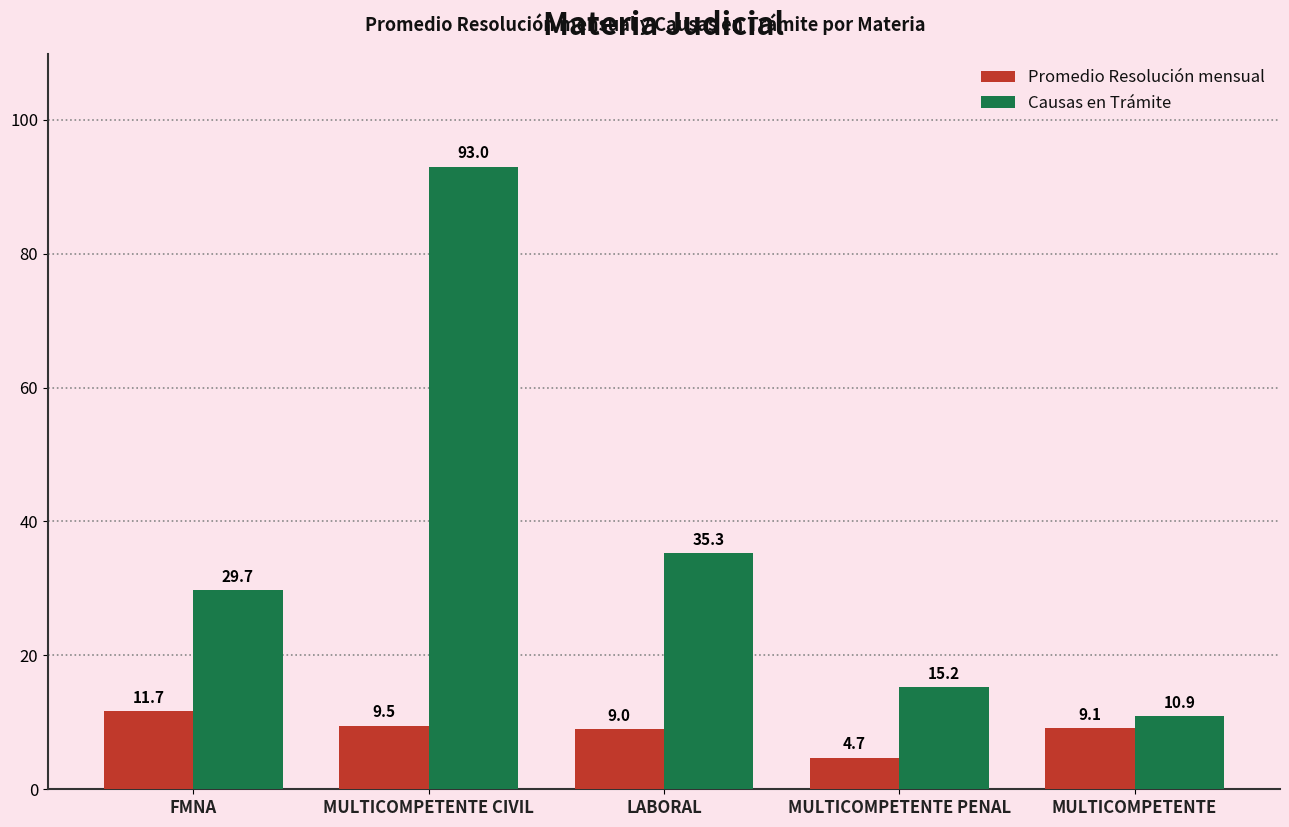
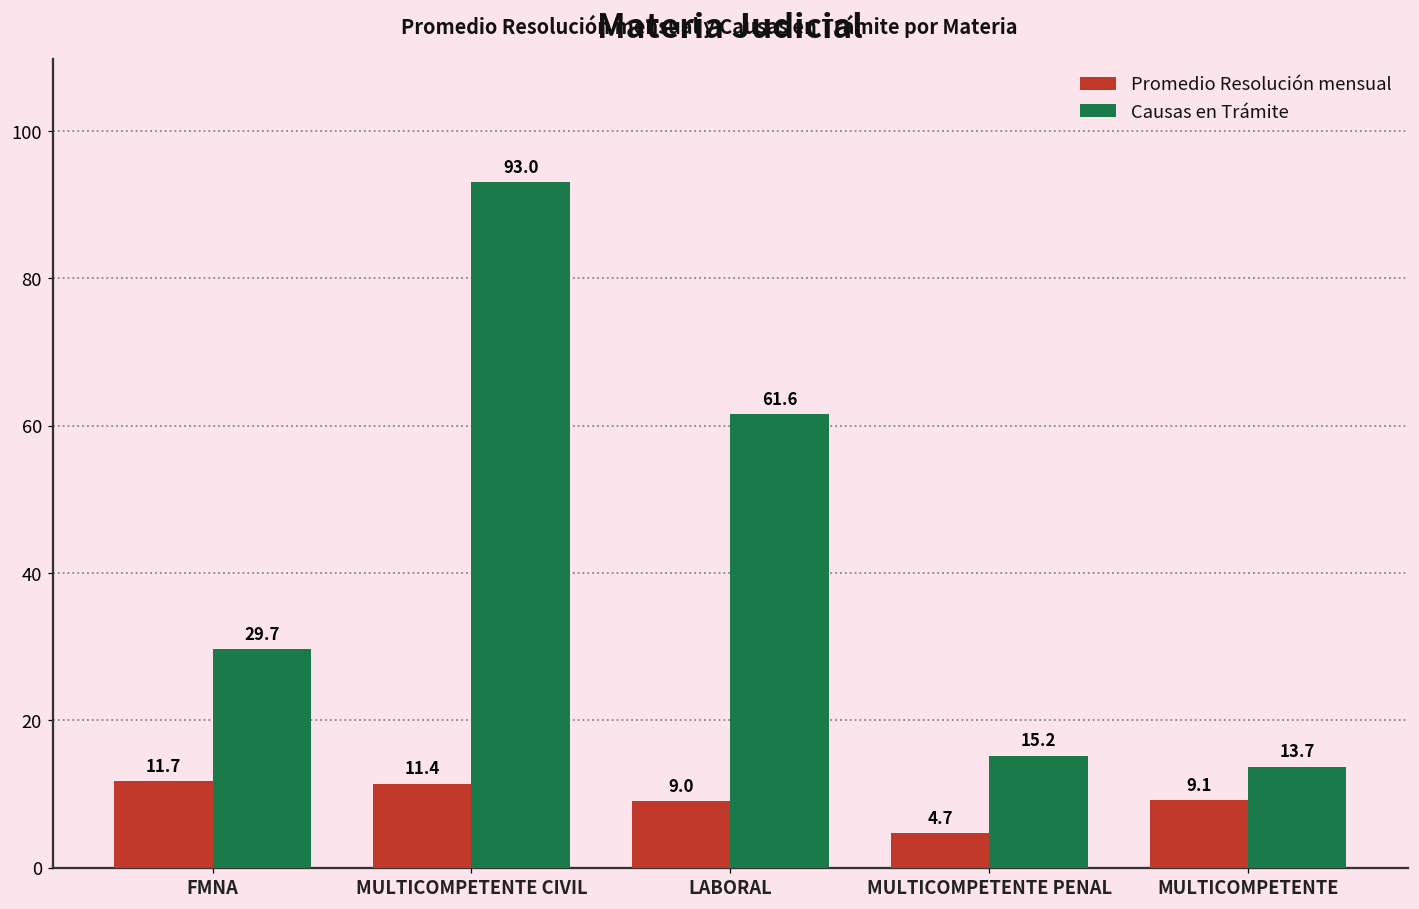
Promedio Resolución mensual, MULTICOMPETENTE CIVIL: 9.5 -> 11.4
Causas en Trámite, LABORAL: 35.3 -> 61.6
Causas en Trámite, MULTICOMPETENTE: 10.9 -> 13.7
